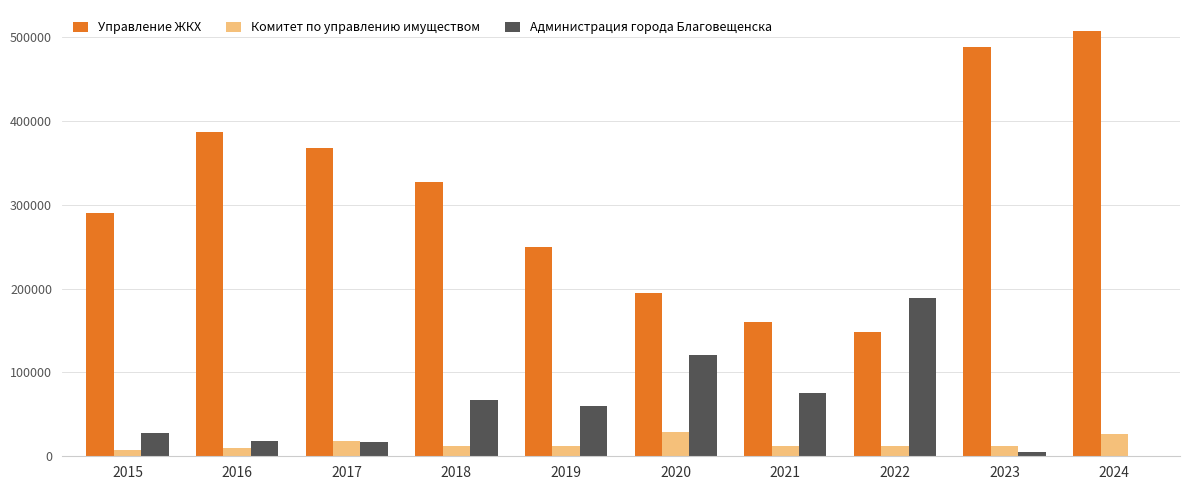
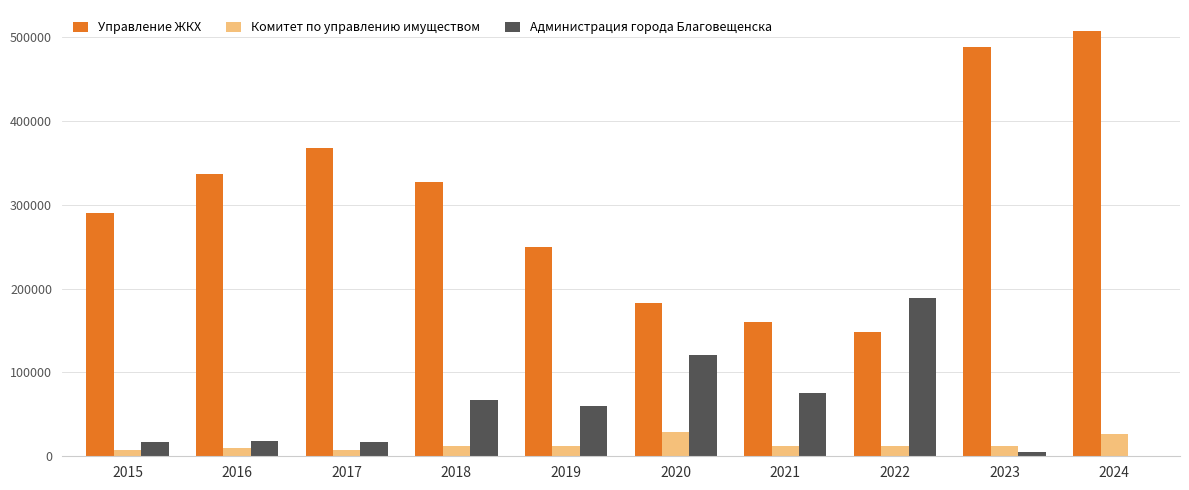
Администрация города Благовещенска, 2015: 30000 -> 20000
Управление ЖКХ, 2016: 390000 -> 340000
Комитет по управлению имуществом, 2017: 20000 -> 10000
Управление ЖКХ, 2020: 190000 -> 180000
